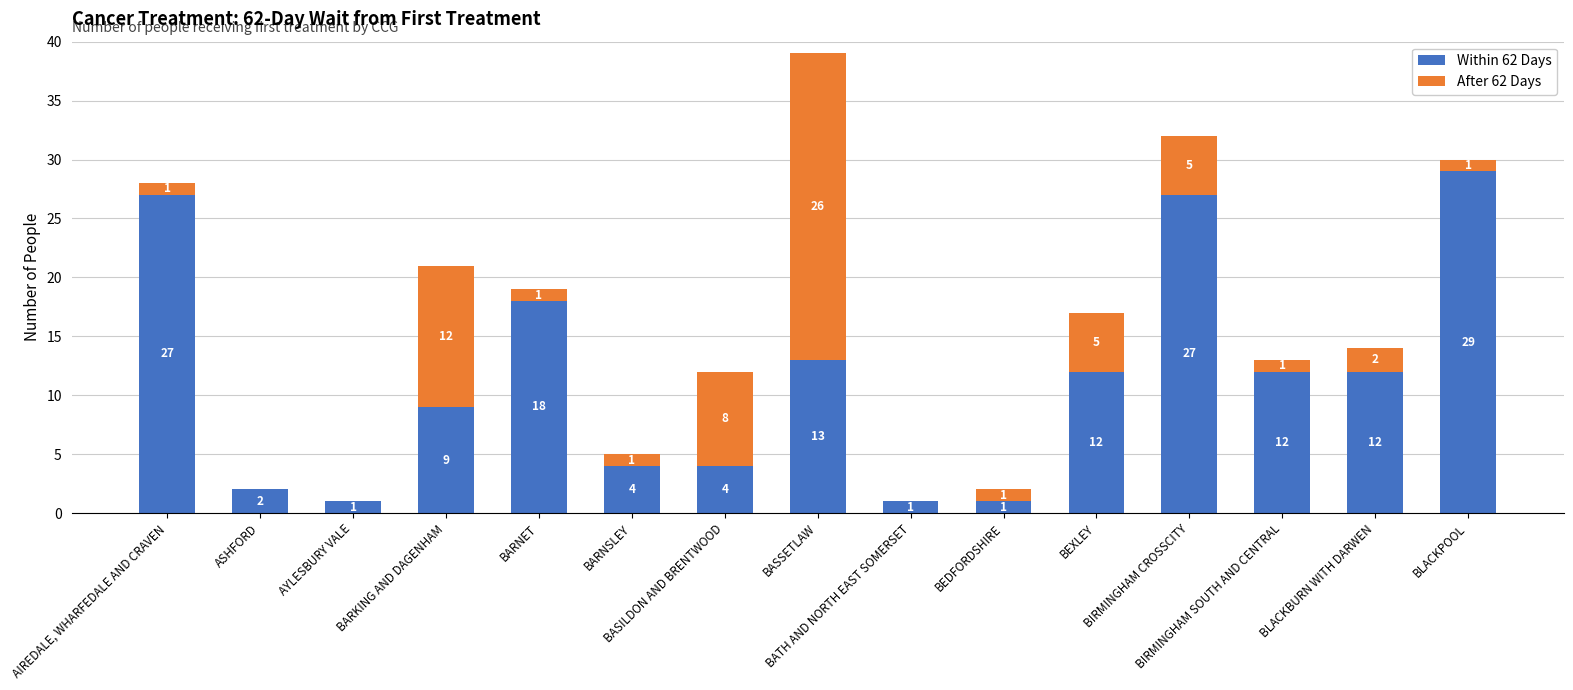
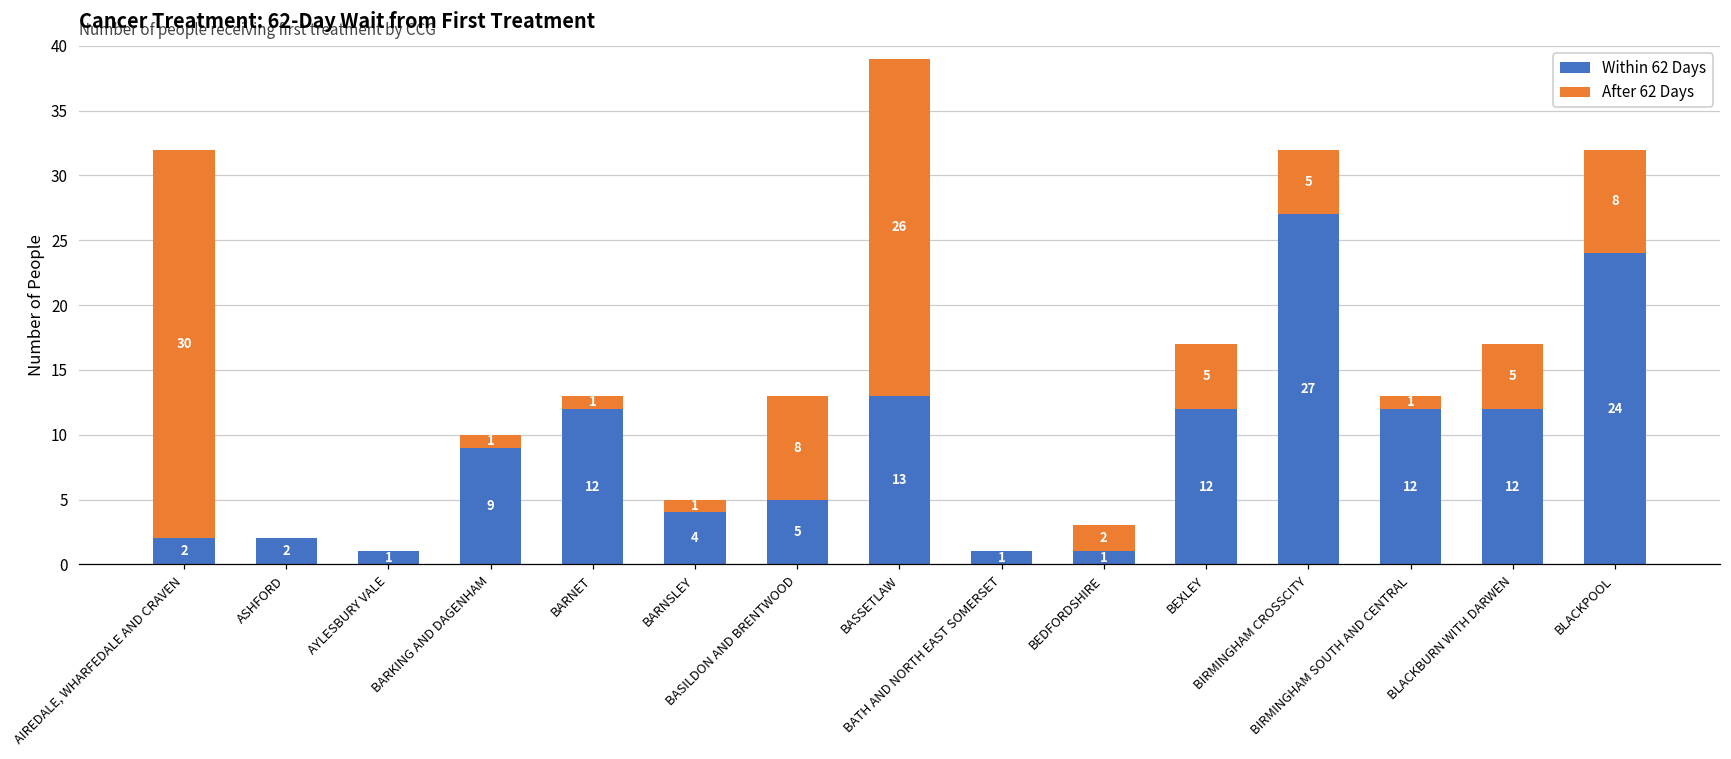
Within 62 Days, AIREDALE, WHARFEDALE AND CRAVEN: 27 -> 2
After 62 Days, AIREDALE, WHARFEDALE AND CRAVEN: 1 -> 30
After 62 Days, BARKING AND DAGENHAM: 12 -> 1
Within 62 Days, BARNET: 18 -> 12
Within 62 Days, BASILDON AND BRENTWOOD: 4 -> 5
After 62 Days, BEDFORDSHIRE: 1 -> 2
After 62 Days, BLACKBURN WITH DARWEN: 2 -> 5
Within 62 Days, BLACKPOOL: 29 -> 24
After 62 Days, BLACKPOOL: 1 -> 8
